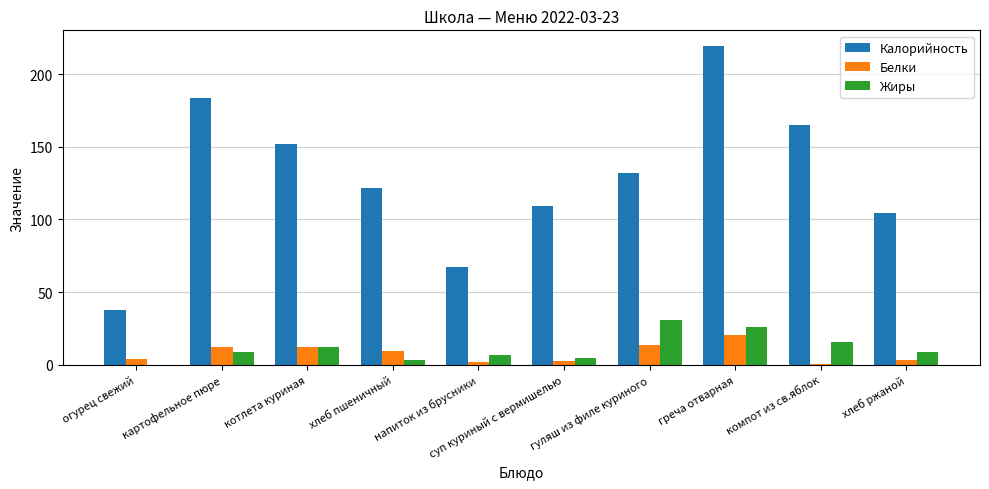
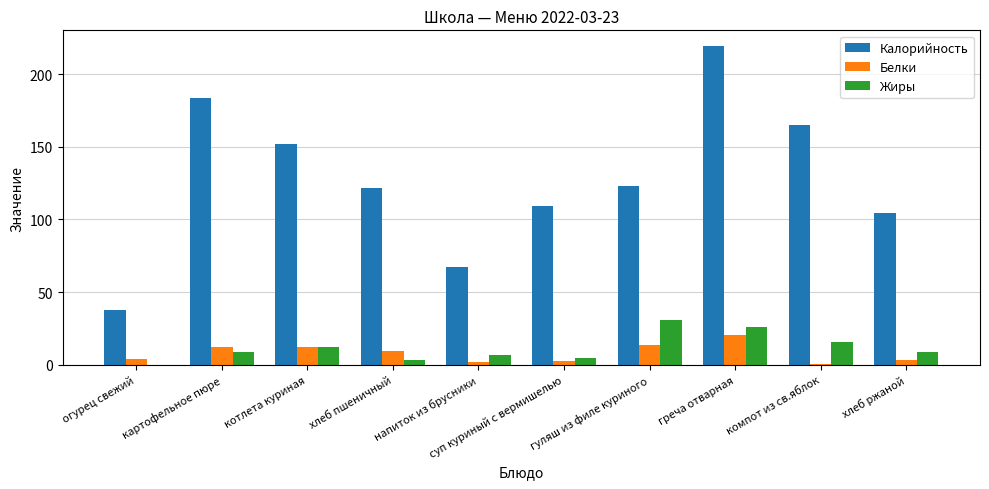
Калорийность, гуляш из филе куриного: 132 -> 123
